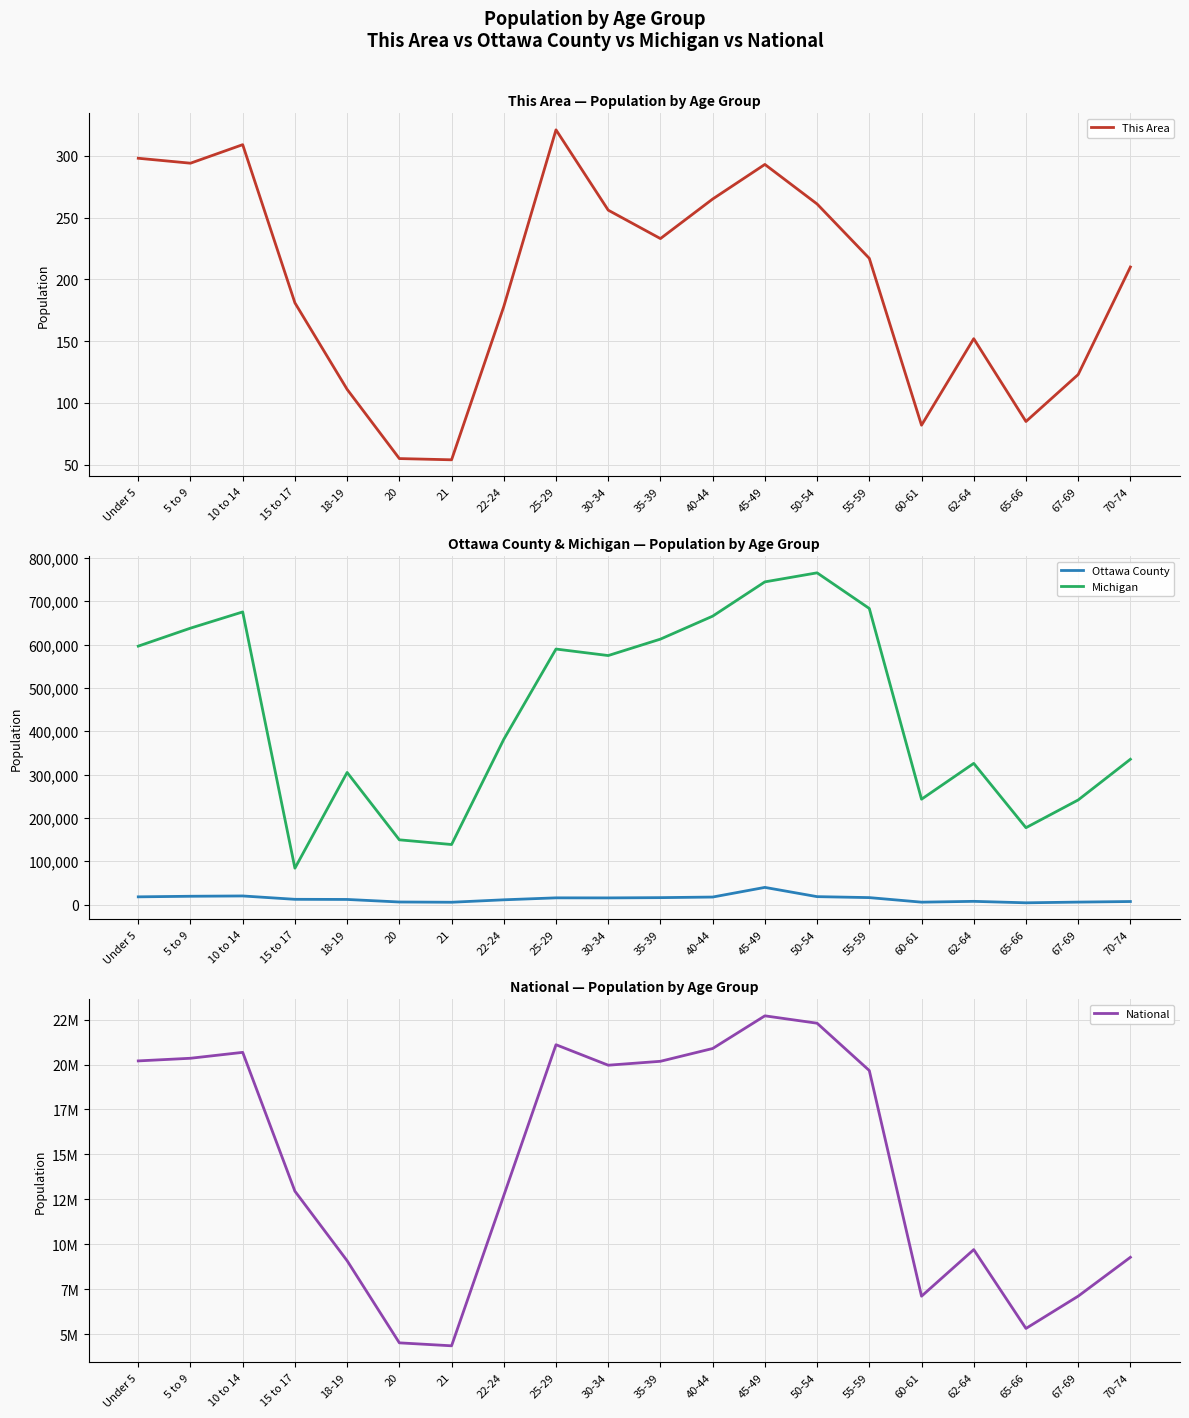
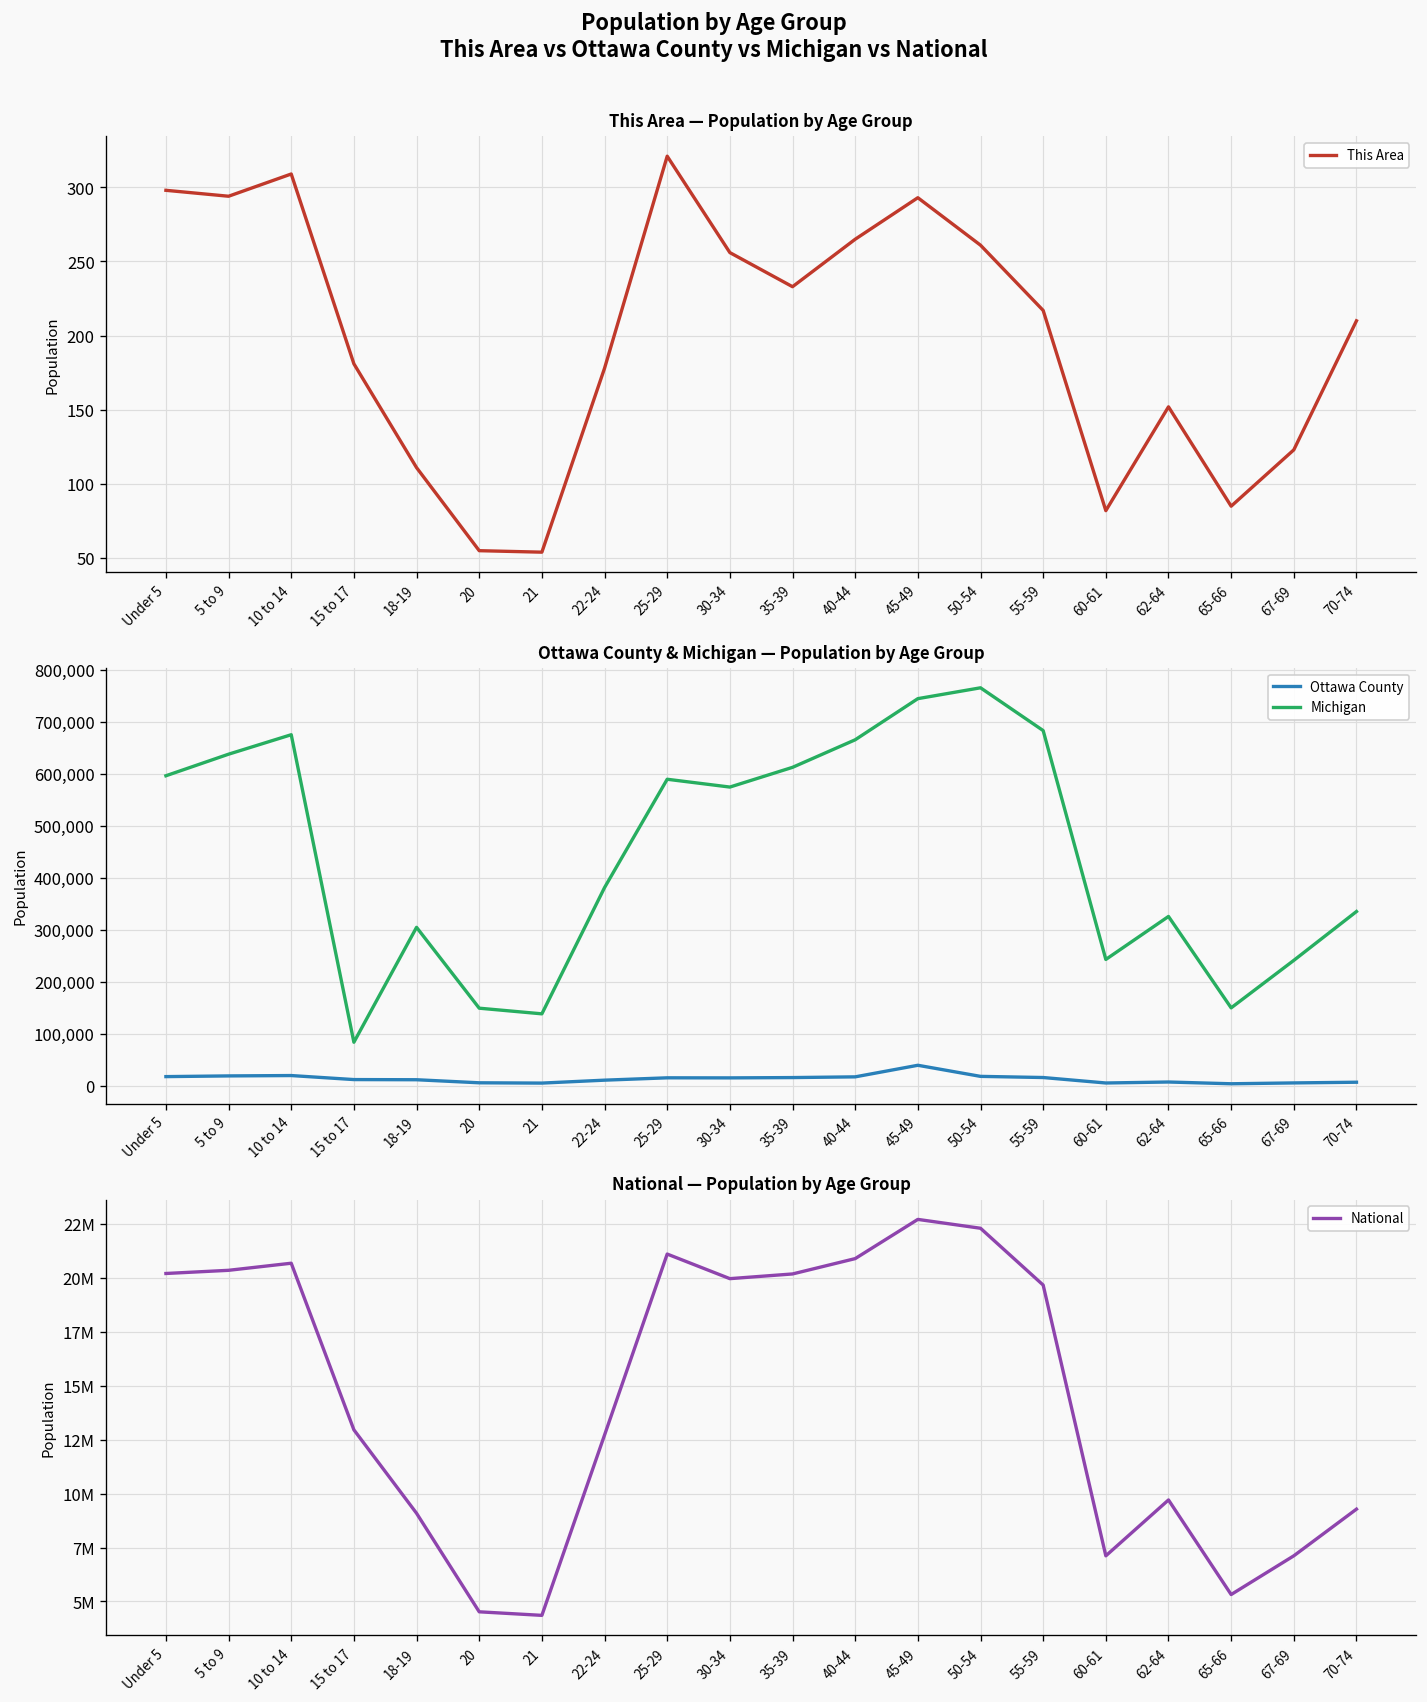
Ottawa County & Michigan — Population by Age Group, Michigan, 65-66: 180,000 -> 150,000
